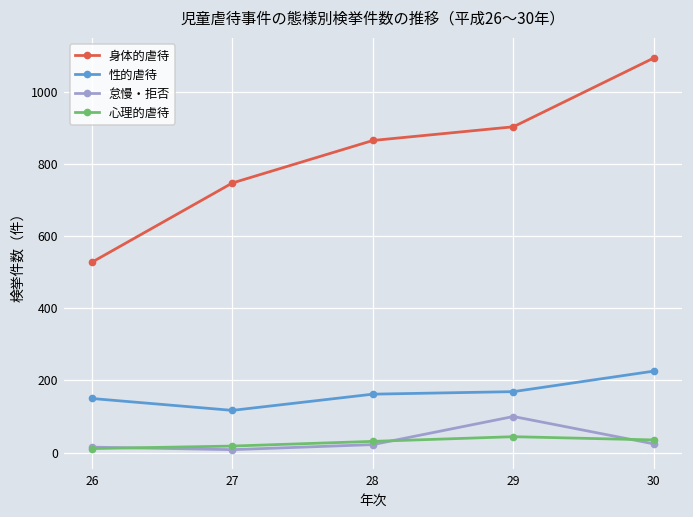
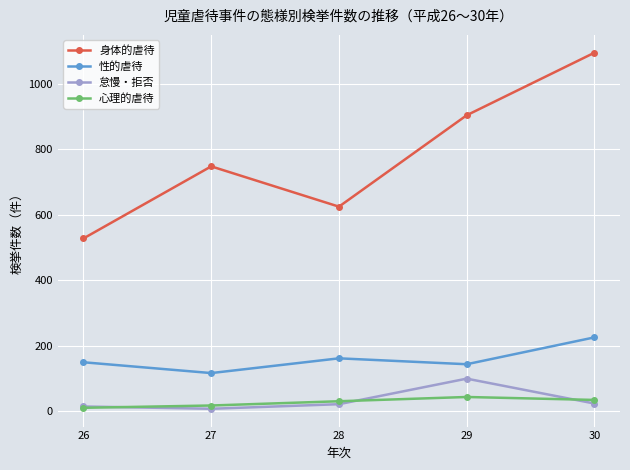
身体的虐待, 28: 870 -> 630
性的虐待, 29: 170 -> 140
